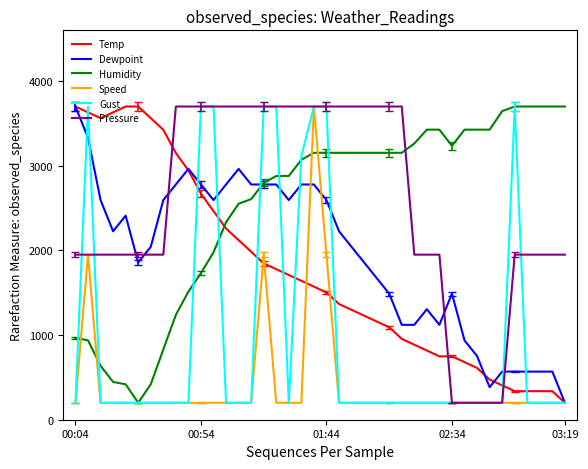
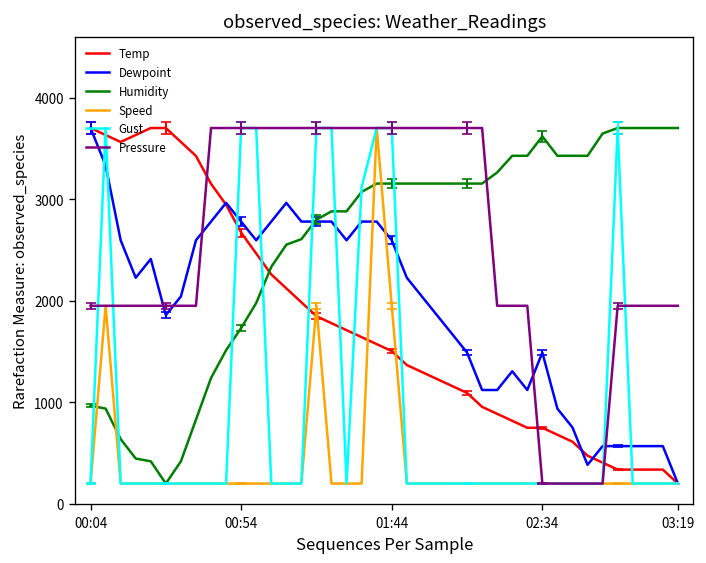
Humidity, 02:34: 3200 -> 3600
